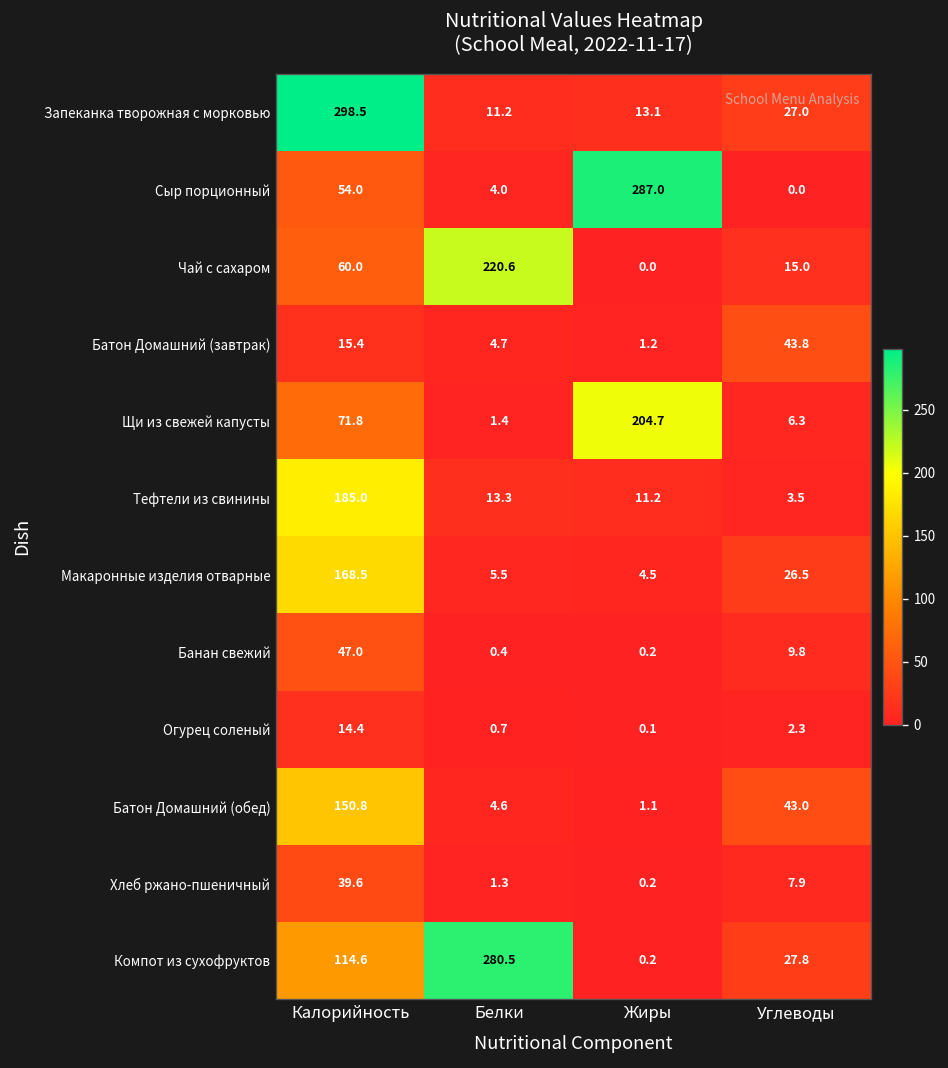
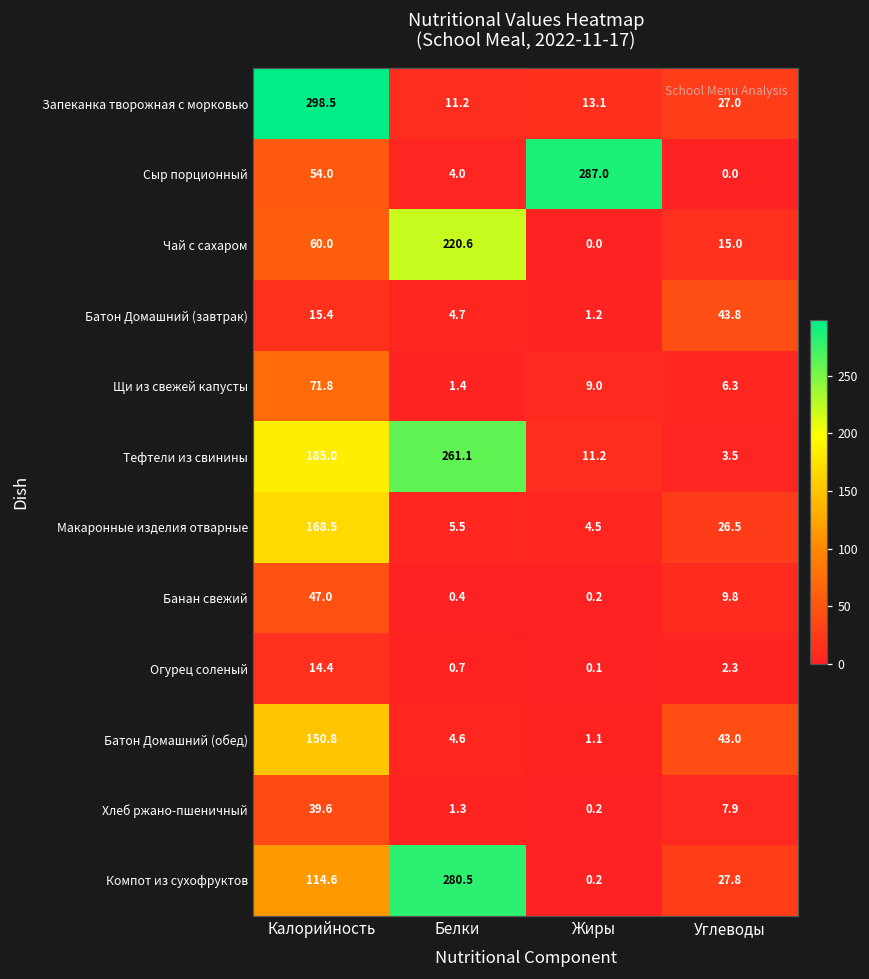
Щи из свежей капусты, Жиры: 204.7 -> 9.0
Тефтели из свинины, Белки: 13.3 -> 261.1
